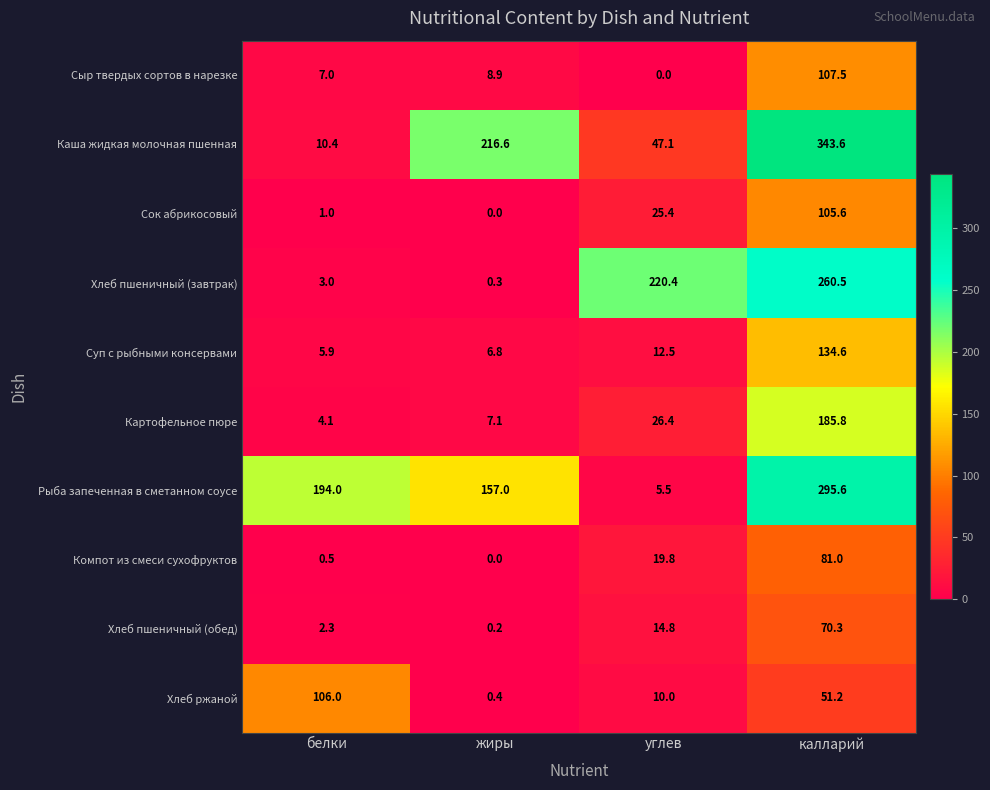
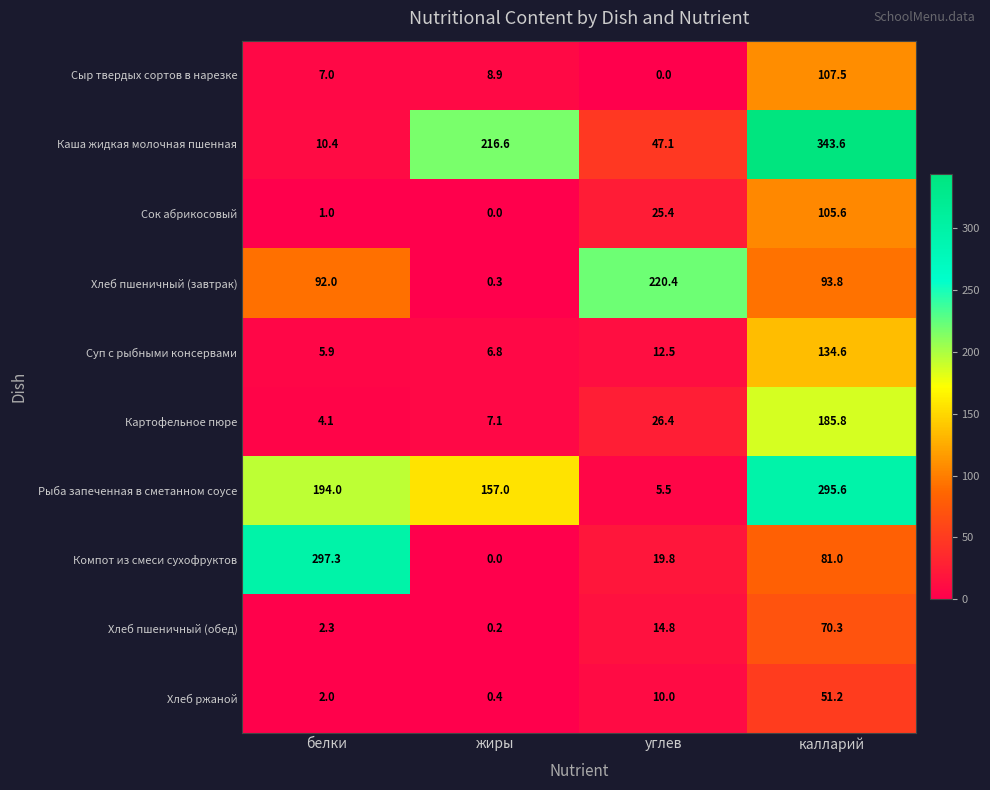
Хлеб пшеничный (завтрак), белки: 3.0 -> 92.0
Хлеб пшеничный (завтрак), калларий: 260.5 -> 93.8
Компот из смеси сухофруктов, белки: 0.5 -> 297.3
Хлеб ржаной, белки: 106.0 -> 2.0
